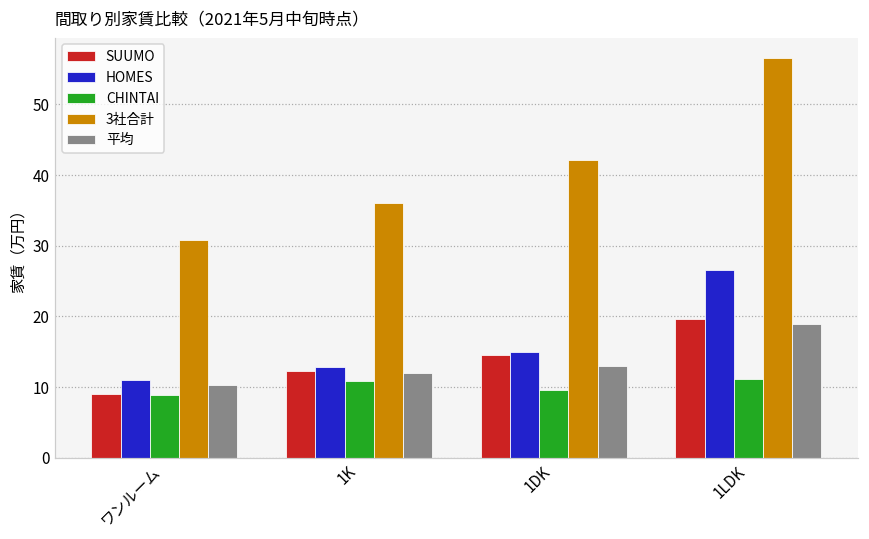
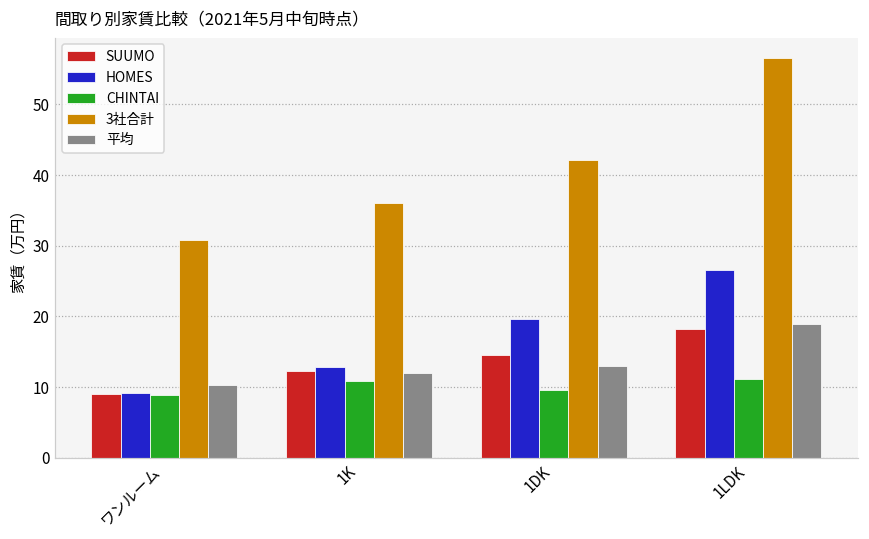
HOMES, ワンルーム: 11 -> 9
HOMES, 1DK: 15 -> 20
SUUMO, 1LDK: 20 -> 18
